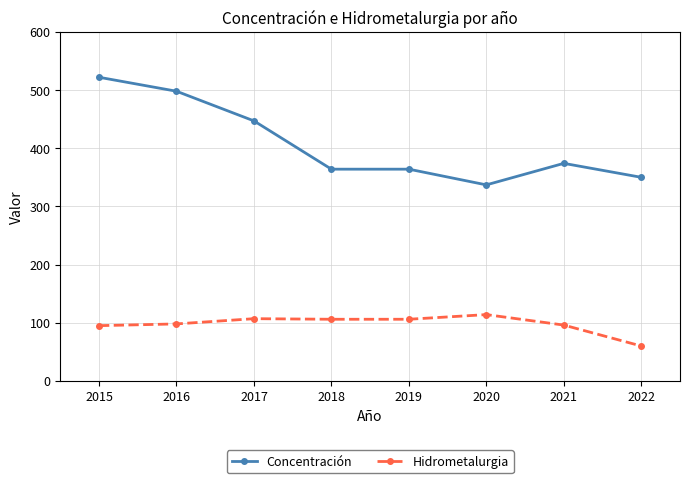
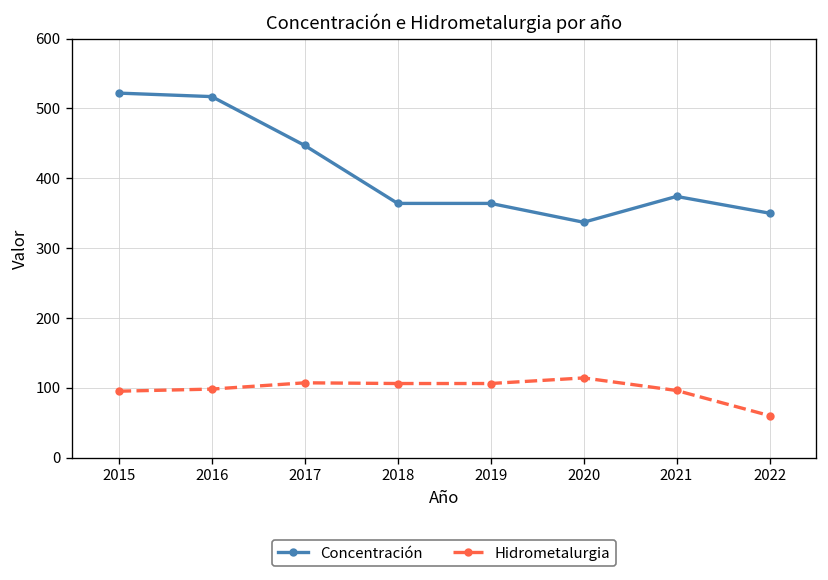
Concentración, 2016: 500 -> 520
